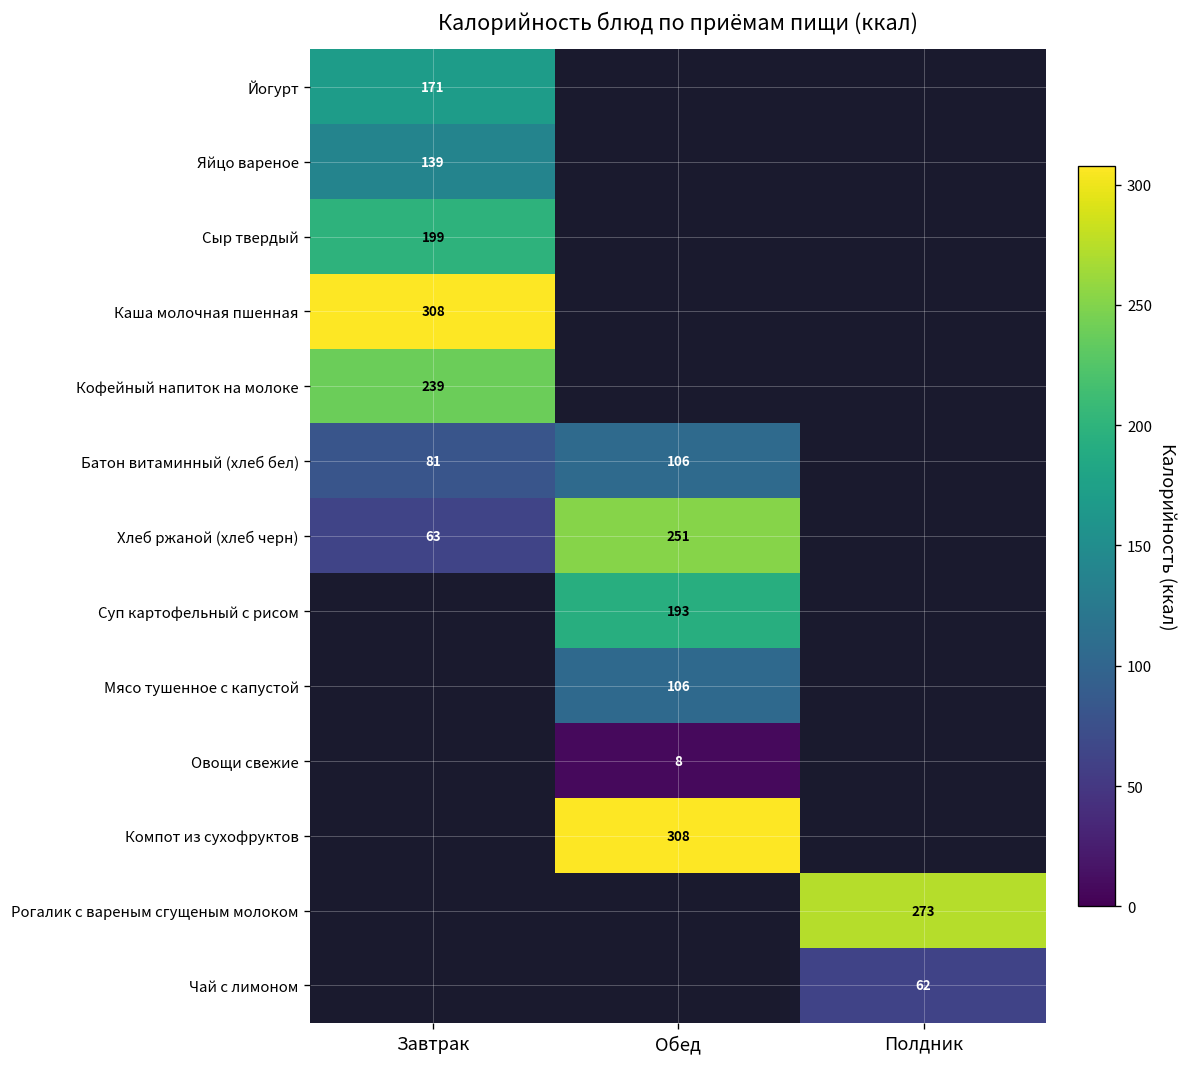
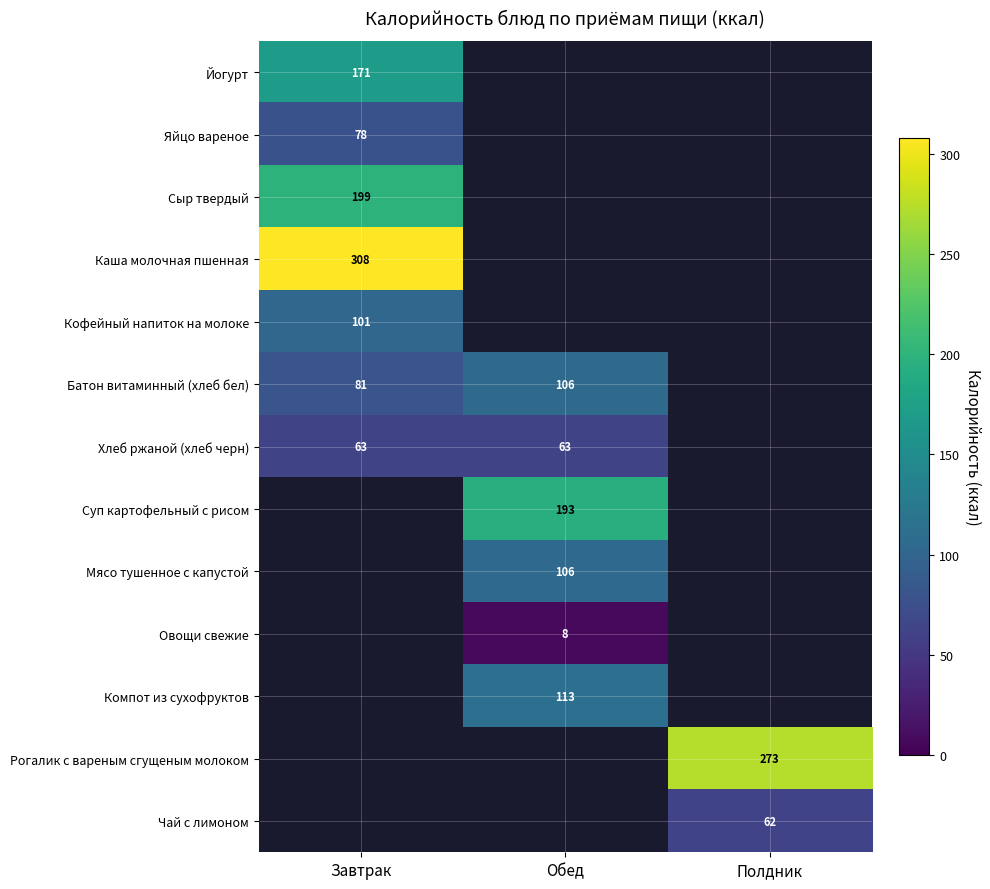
Яйцо вареное, Завтрак: 139 -> 78
Кофейный напиток на молоке, Завтрак: 239 -> 101
Хлеб ржаной (хлеб черн), Обед: 251 -> 63
Компот из сухофруктов, Обед: 308 -> 113
